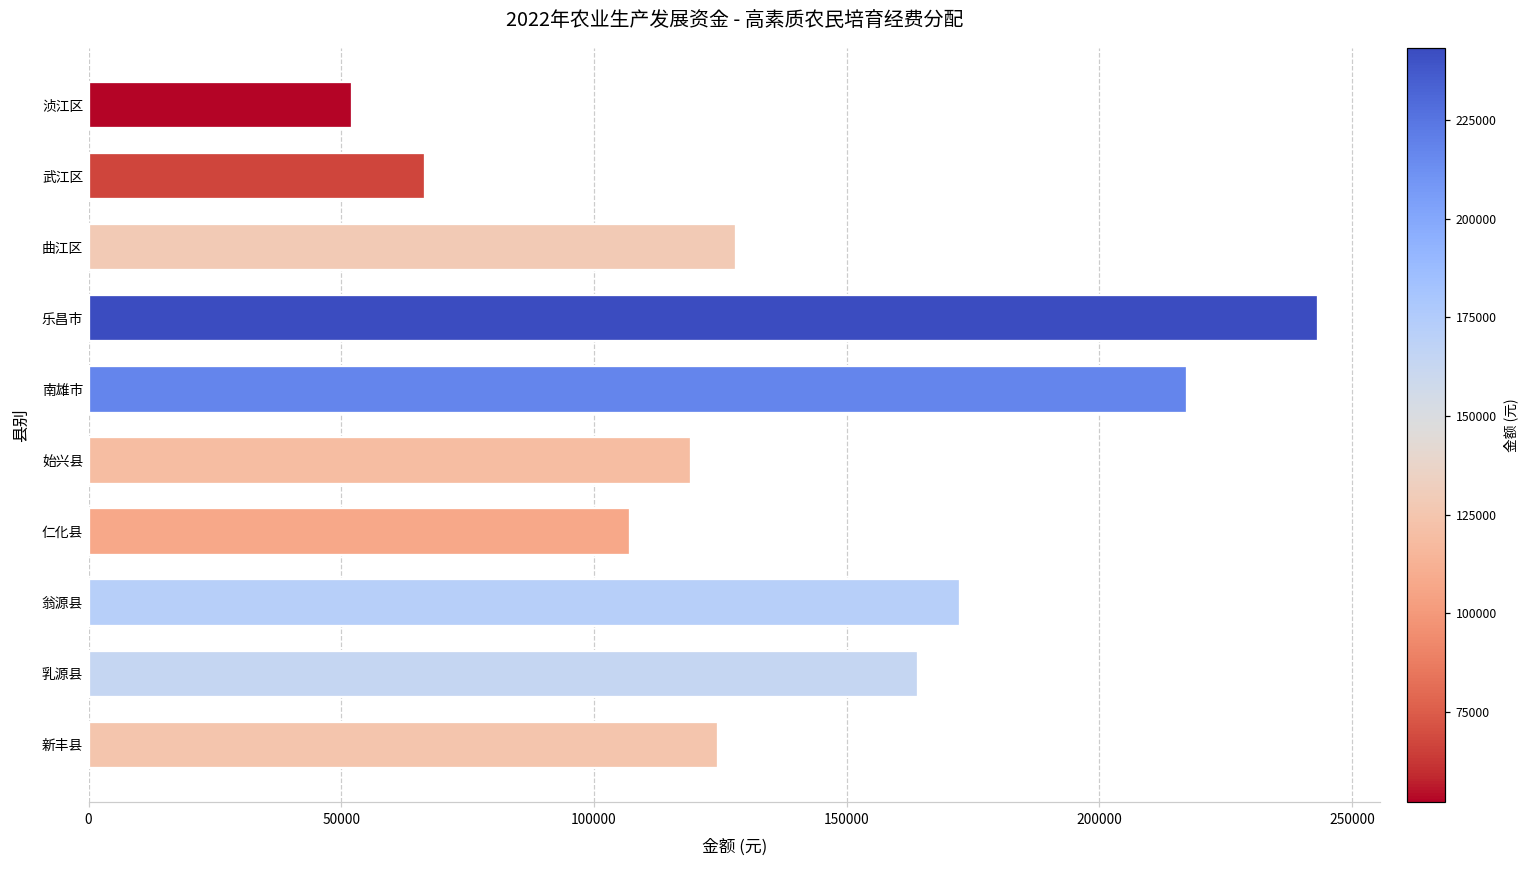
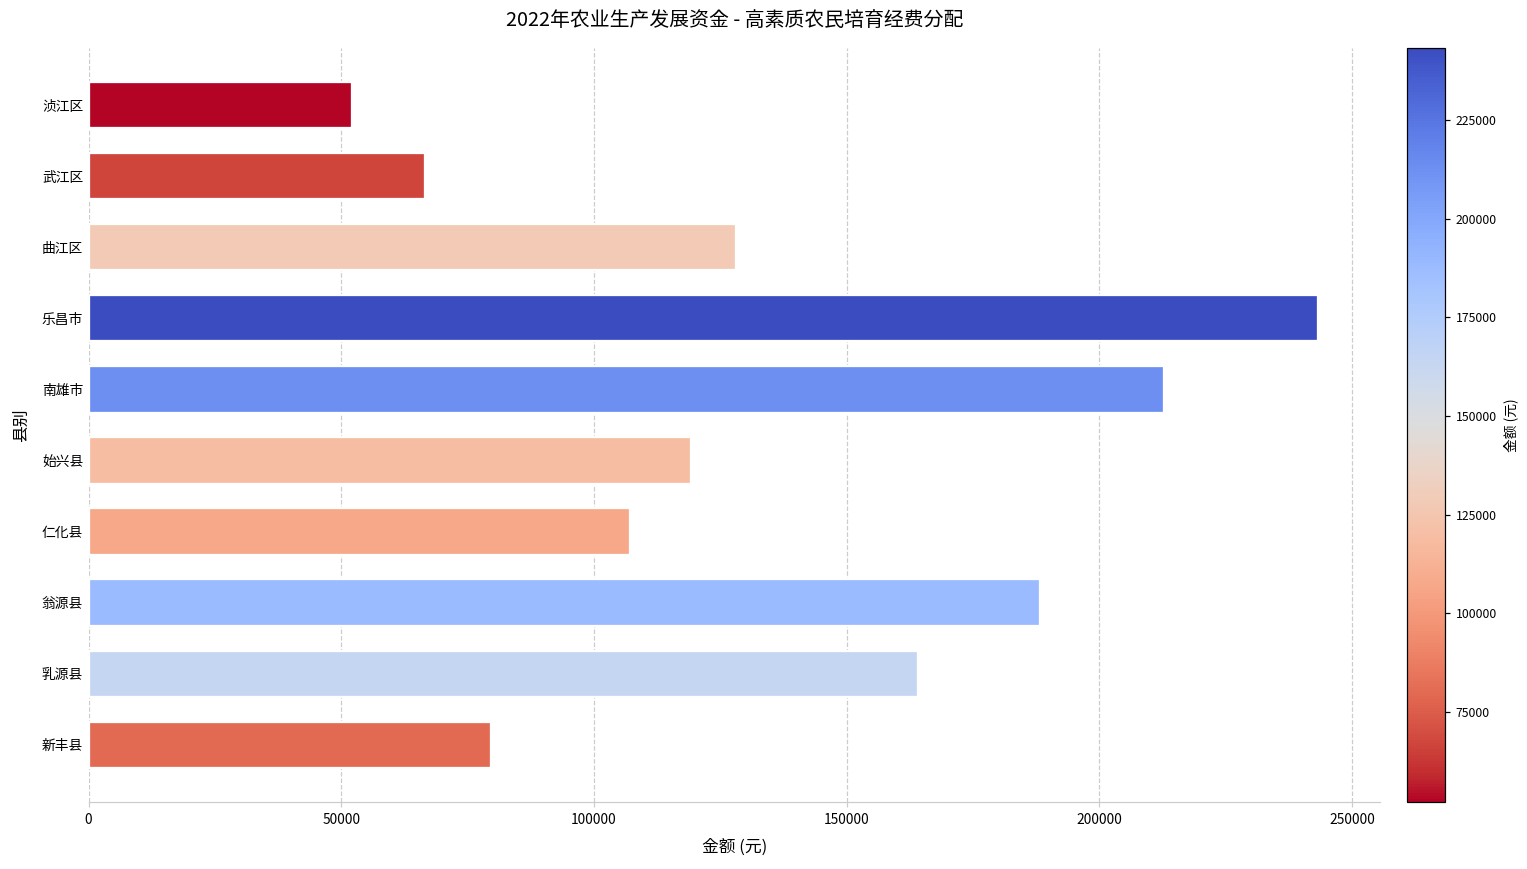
南雄市: 217000 -> 213000
翁源县: 172000 -> 188000
新丰县: 125000 -> 80000
